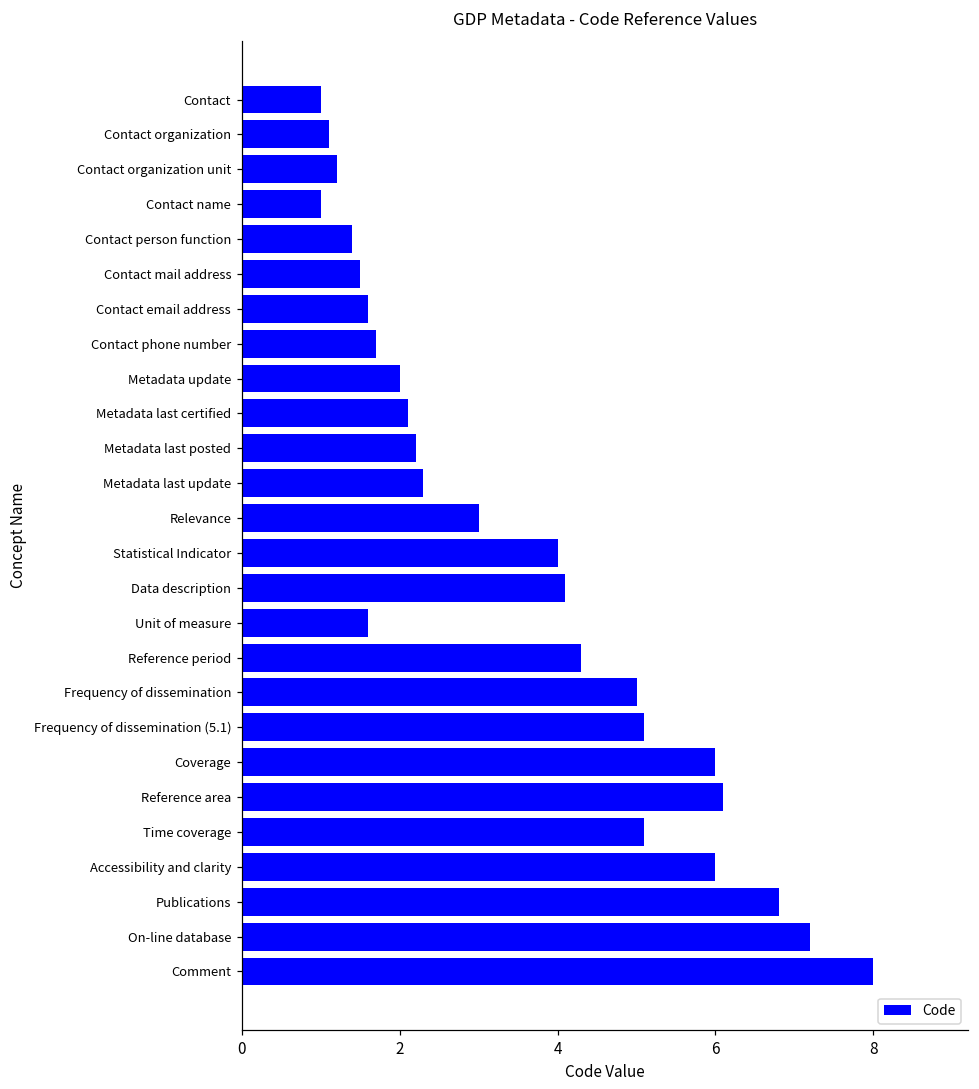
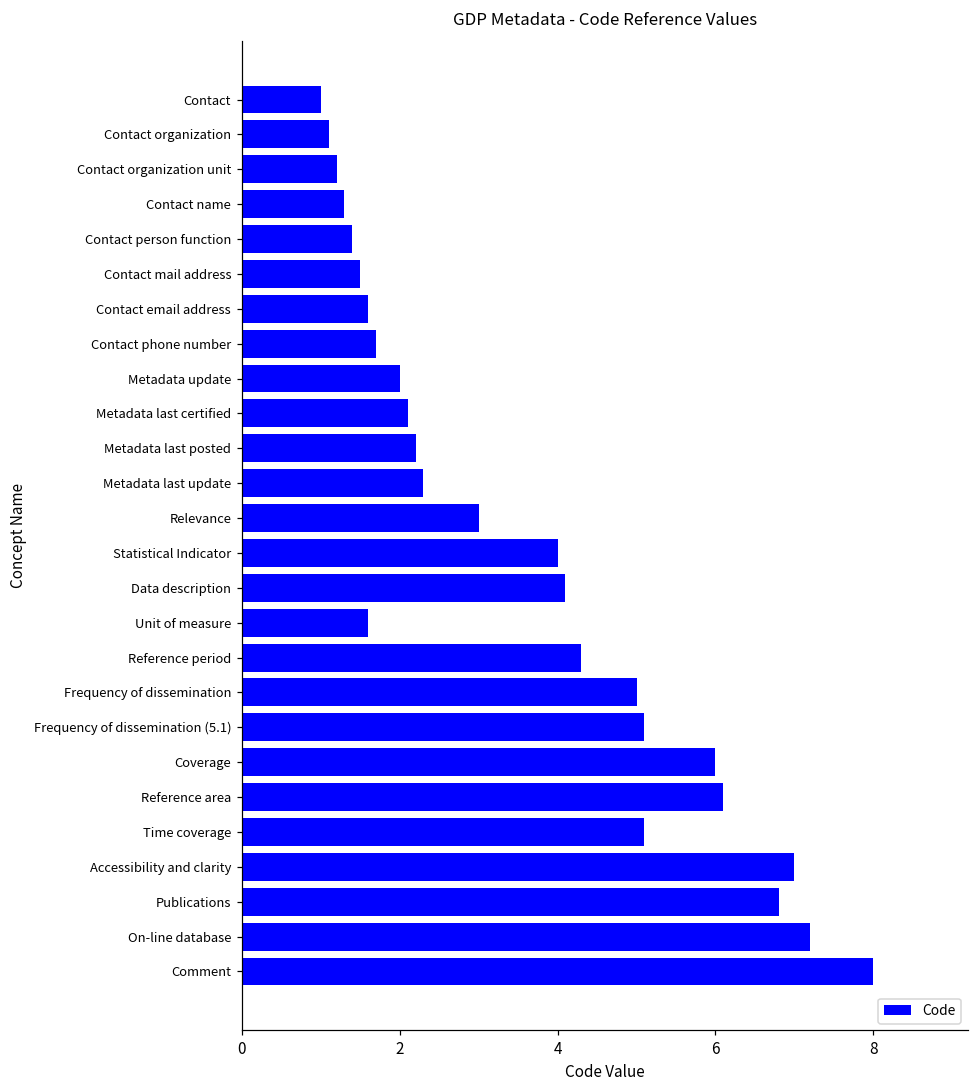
Contact name: 1.0 -> 1.3
Accessibility and clarity: 6 -> 7
